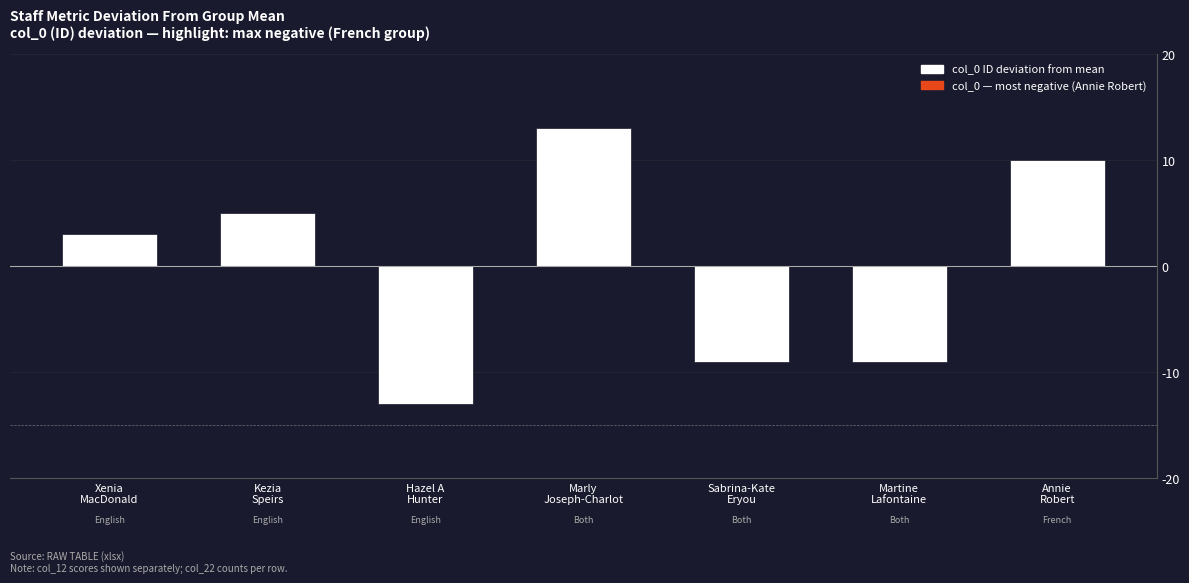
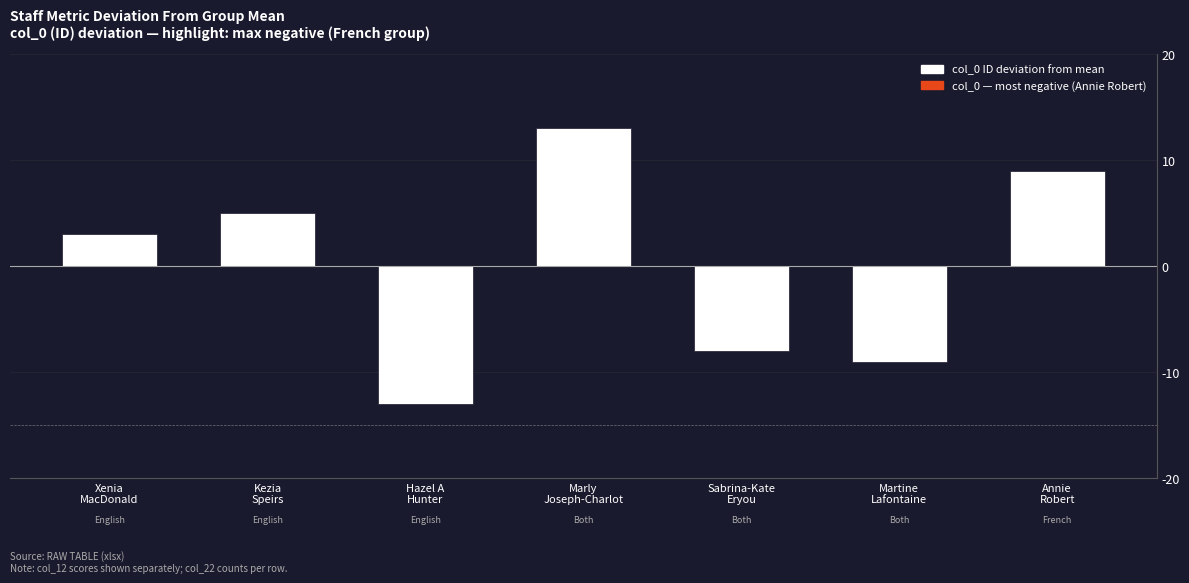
Sabrina-Kate Eryou: -9.0 -> -8.0
Annie Robert: 10.0 -> 9.0
